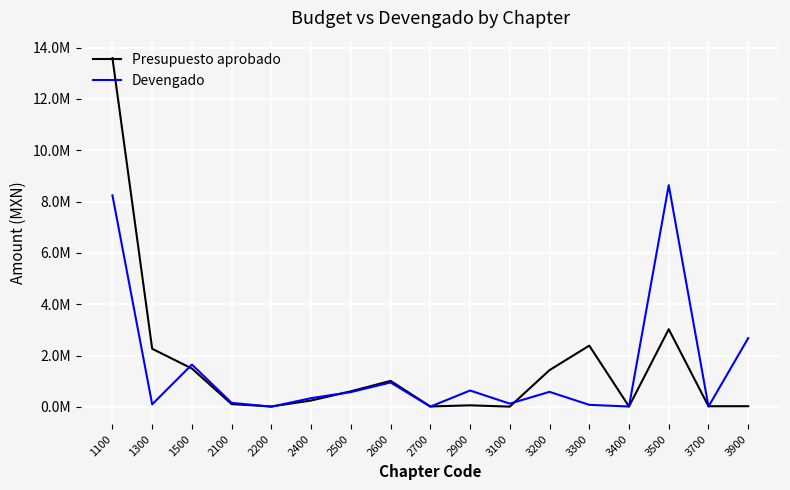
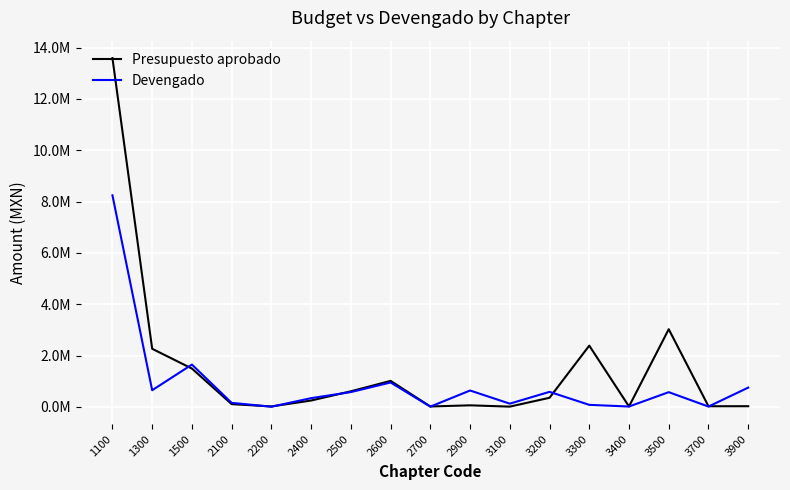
Devengado, 1300: 100000 -> 700000
Presupuesto aprobado, 3200: 1400000 -> 400000
Devengado, 3500: 8600000 -> 600000
Devengado, 3900: 2700000 -> 800000
